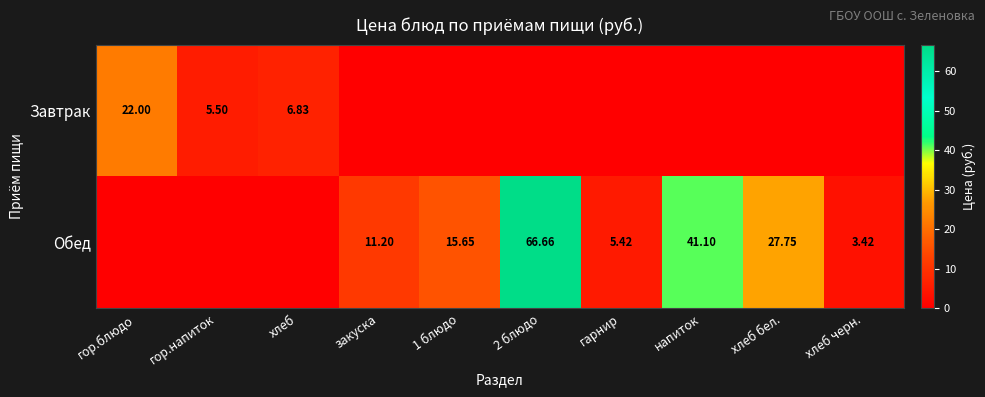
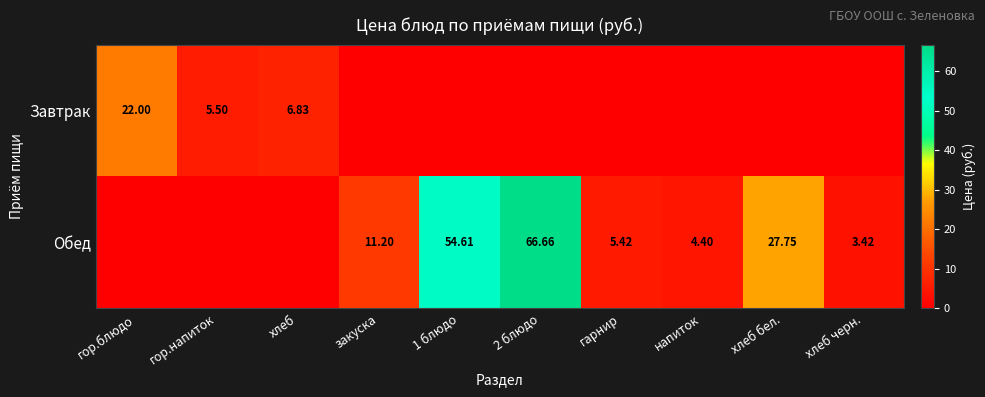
Обед, 1 блюдо: 15.65 -> 54.61
Обед, напиток: 41.10 -> 4.40
